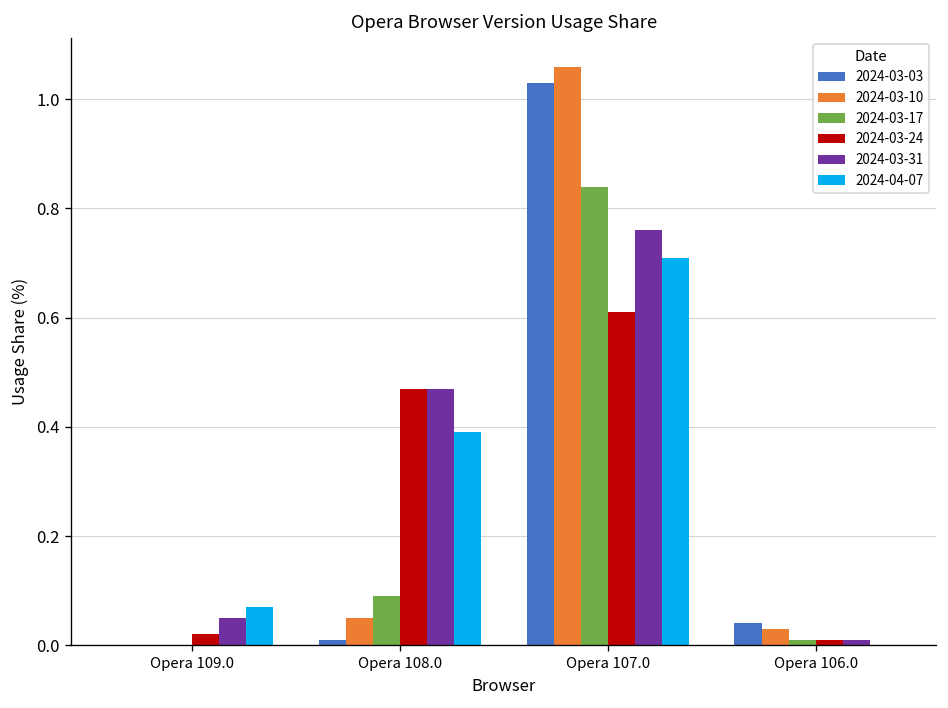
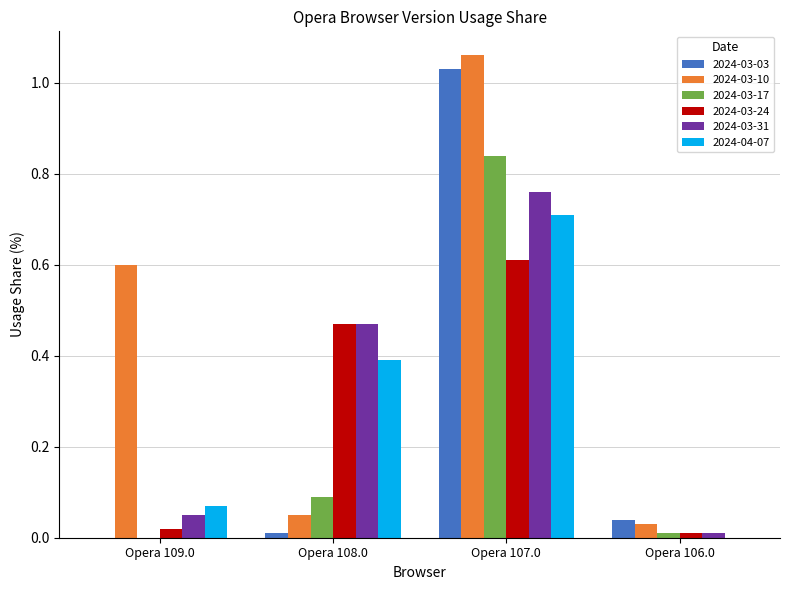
2024-03-10, Opera 109.0: 0.0 -> 0.6
